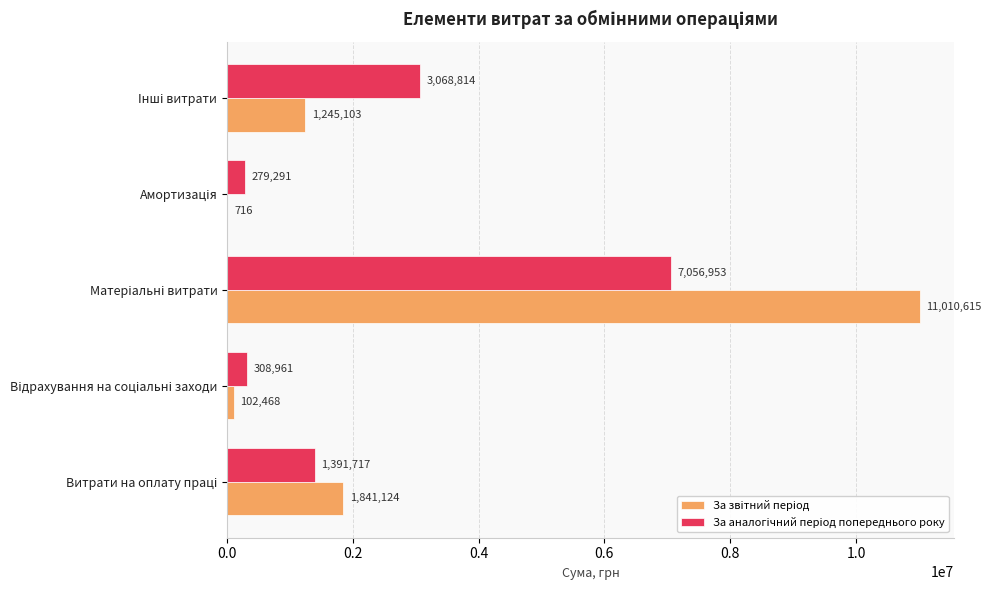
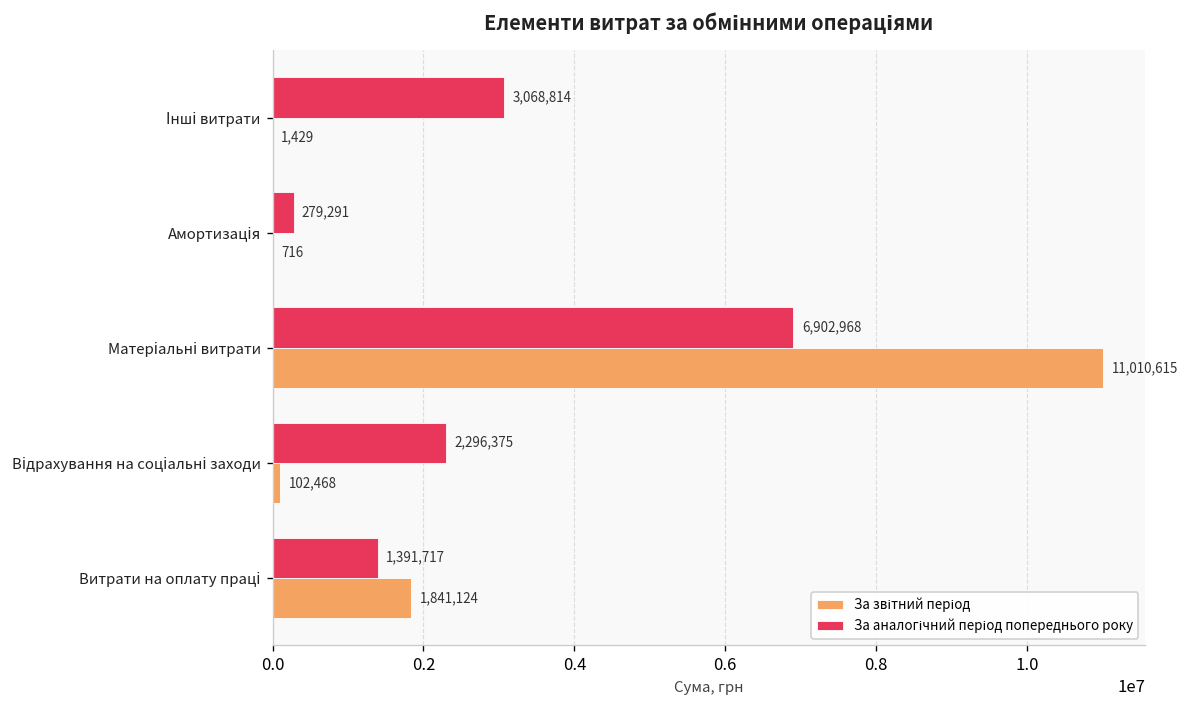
За звітний період, Інші витрати: 1,245,103 -> 1,429
За аналогічний період попереднього року, Матеріальні витрати: 7,056,953 -> 6,902,968
За аналогічний період попереднього року, Відрахування на соціальні заходи: 308,961 -> 2,296,375
